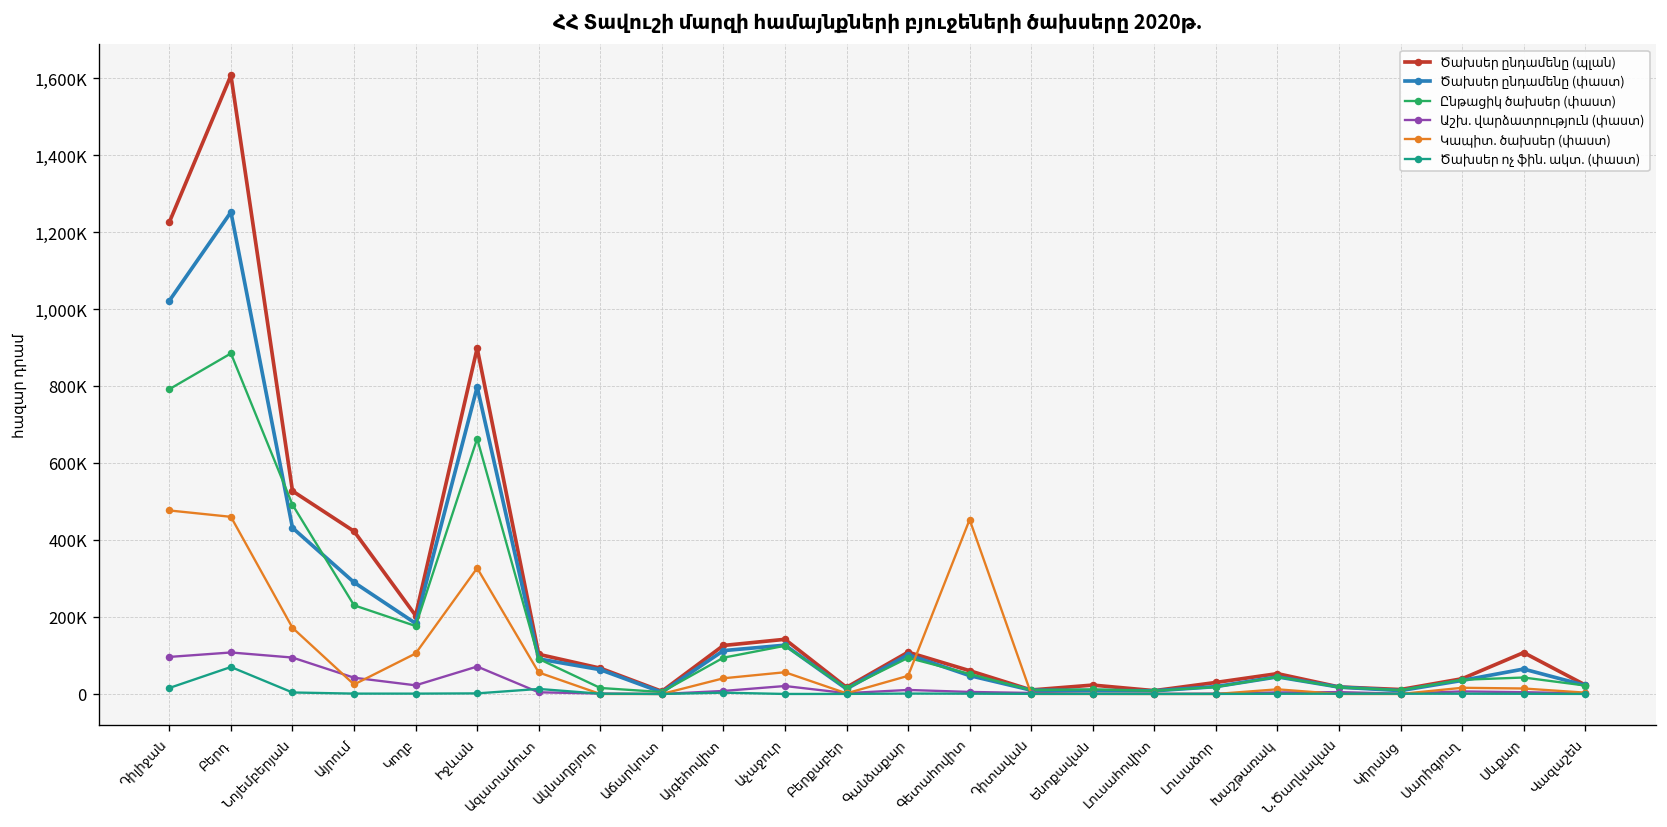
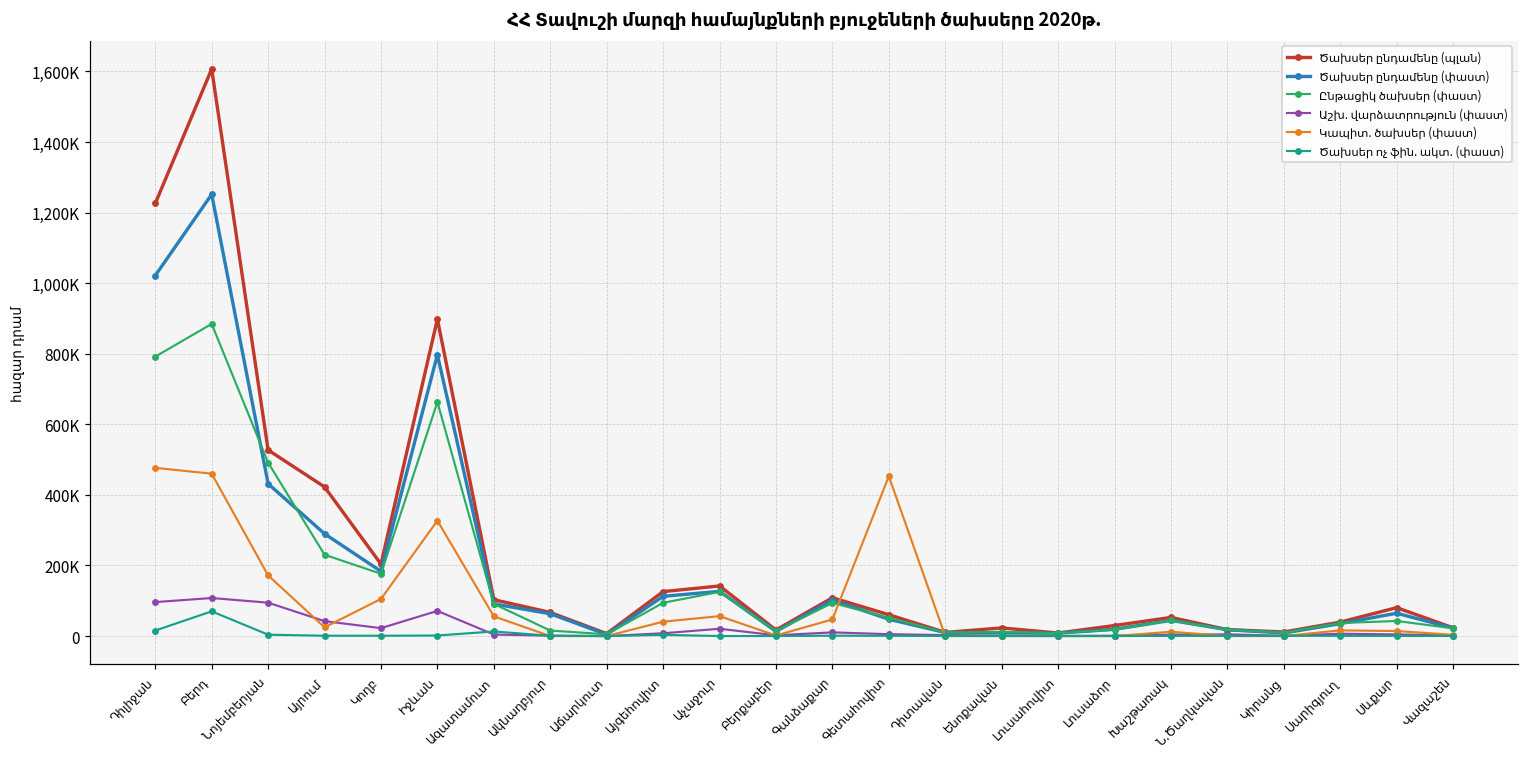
Ծախսեր ընդամենը (պլան), Սևքար: 110,000 -> 80,000
